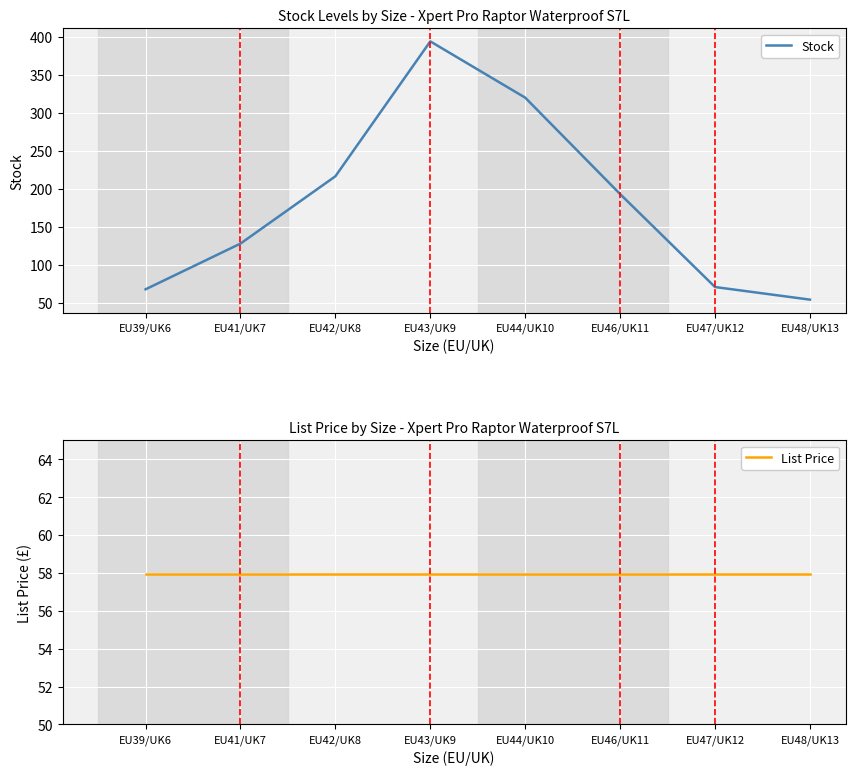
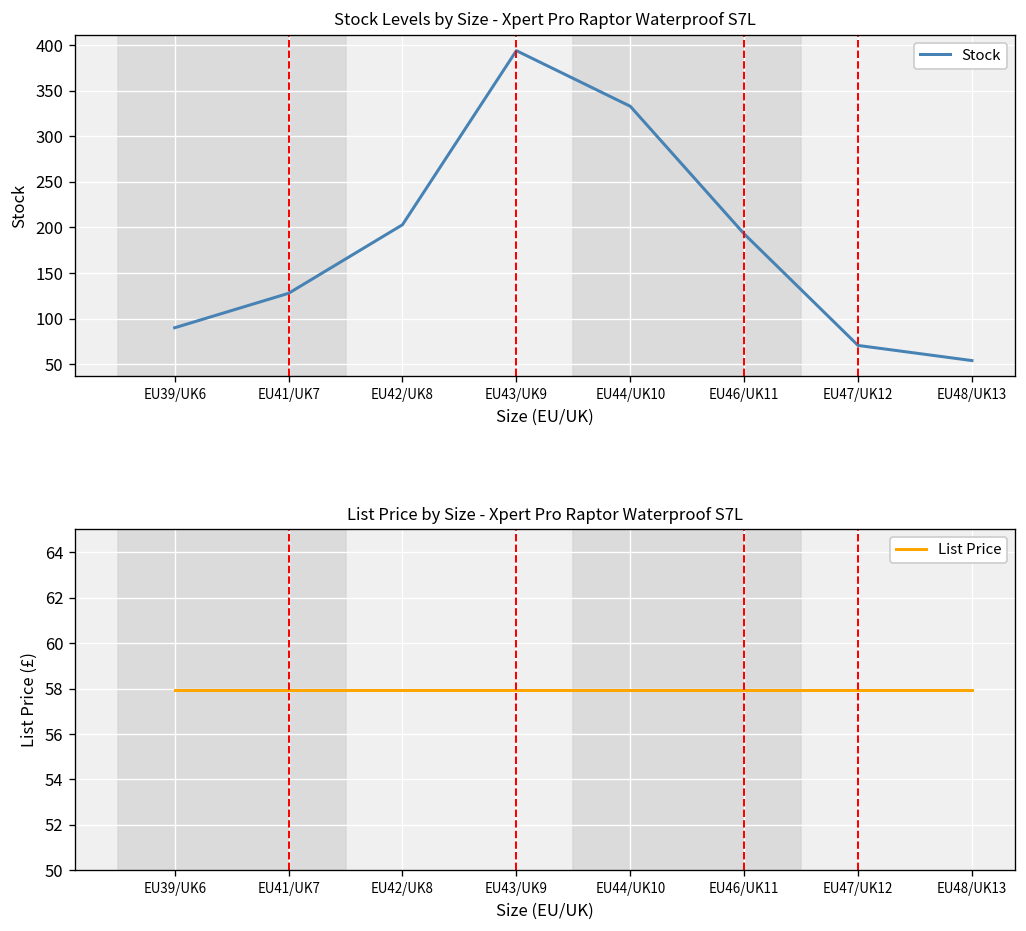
Stock Levels by Size - Xpert Pro Raptor Waterproof S7L, EU39/UK6: 70 -> 90
Stock Levels by Size - Xpert Pro Raptor Waterproof S7L, EU42/UK8: 220 -> 200
Stock Levels by Size - Xpert Pro Raptor Waterproof S7L, EU44/UK10: 320 -> 330
